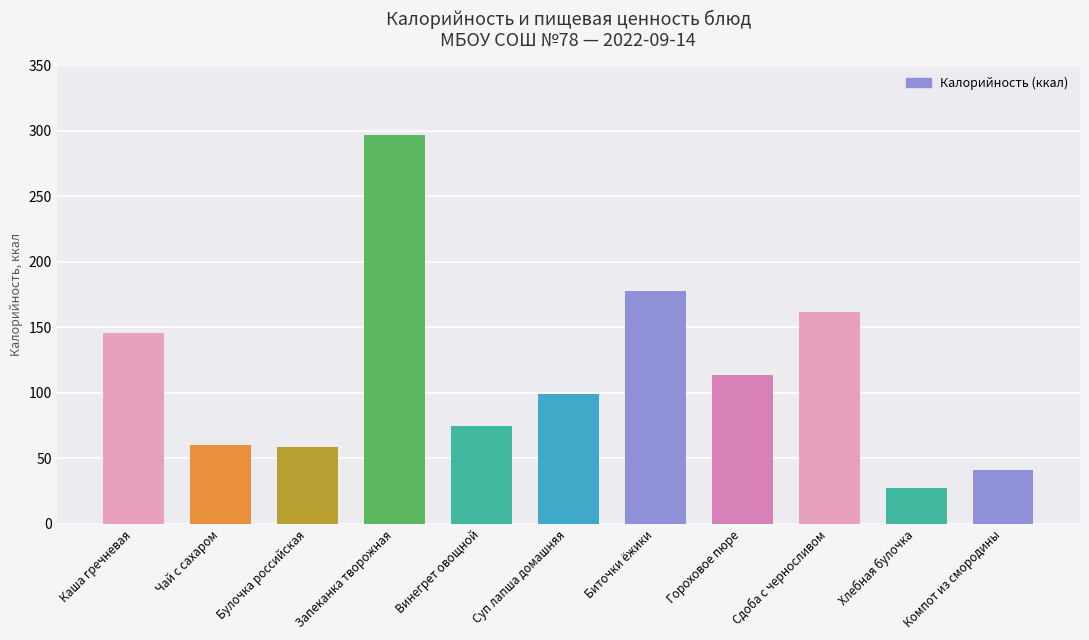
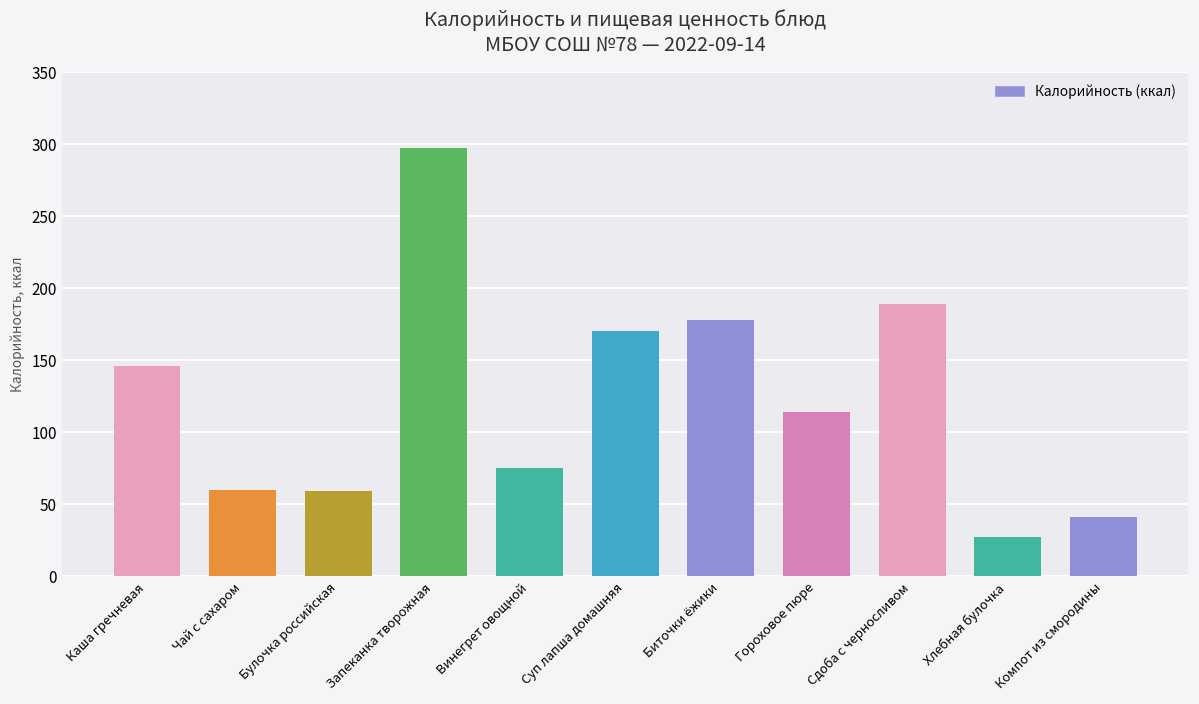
Суп лапша домашняя: 99 -> 170
Сдоба с черносливом: 162 -> 189
